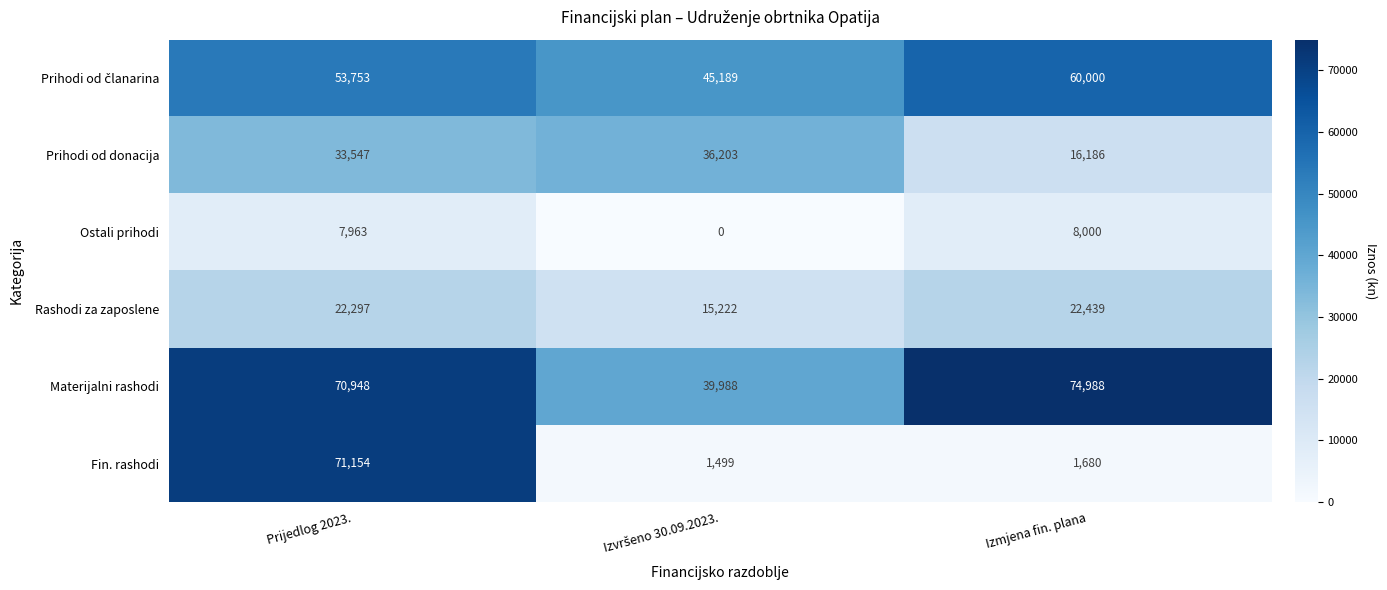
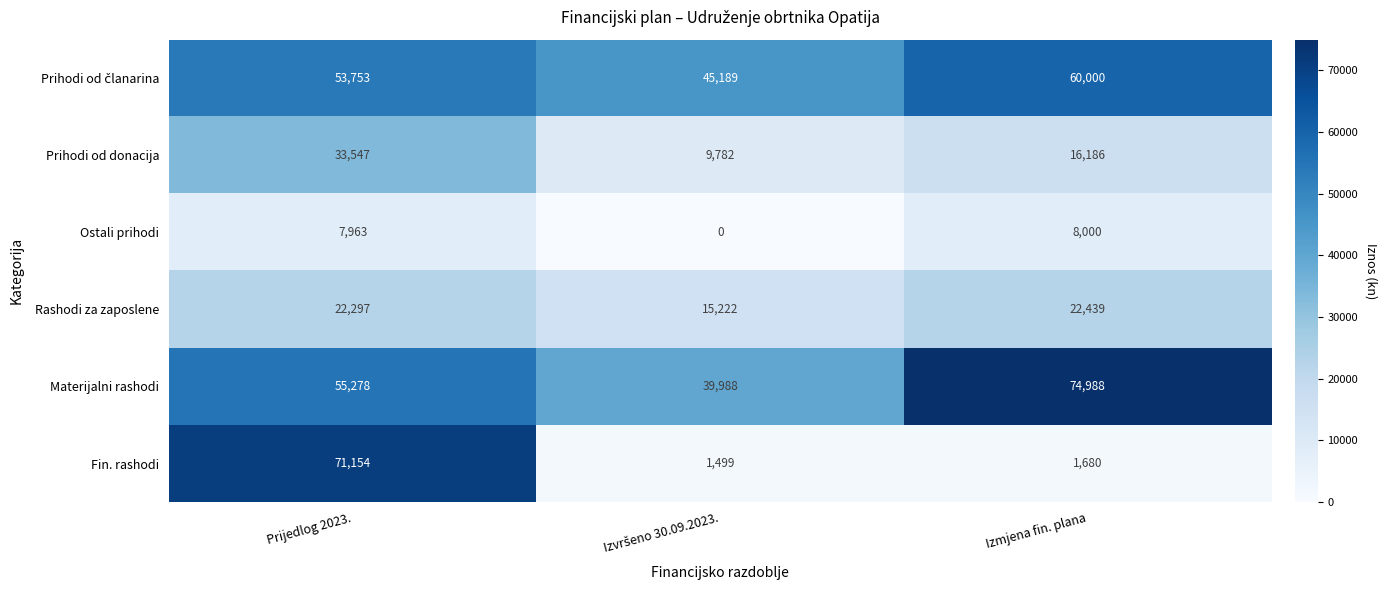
Prihodi od donacija, Izvršeno 30.09.2023.: 36,203 -> 9,782
Materijalni rashodi, Prijedlog 2023.: 70,948 -> 55,278
